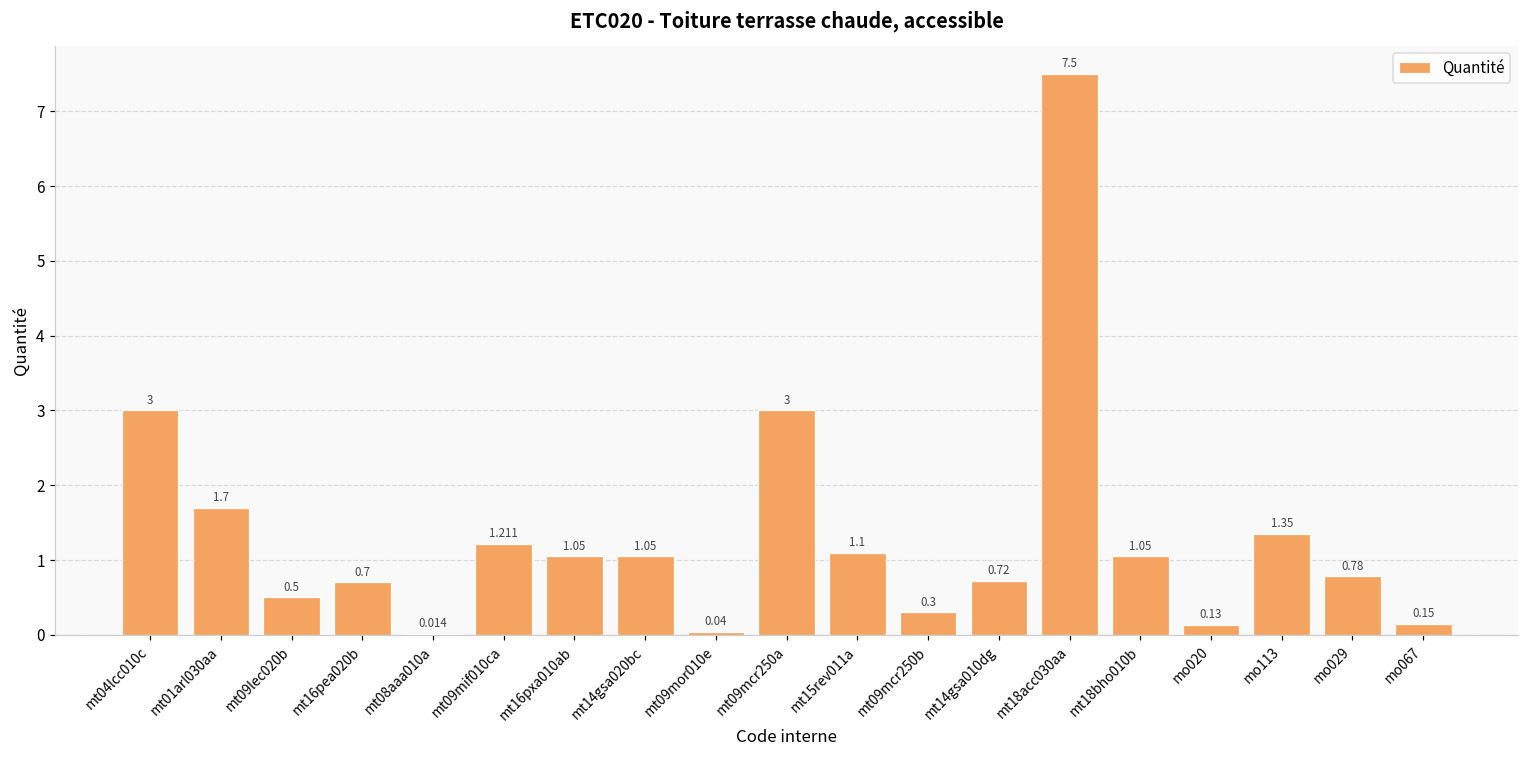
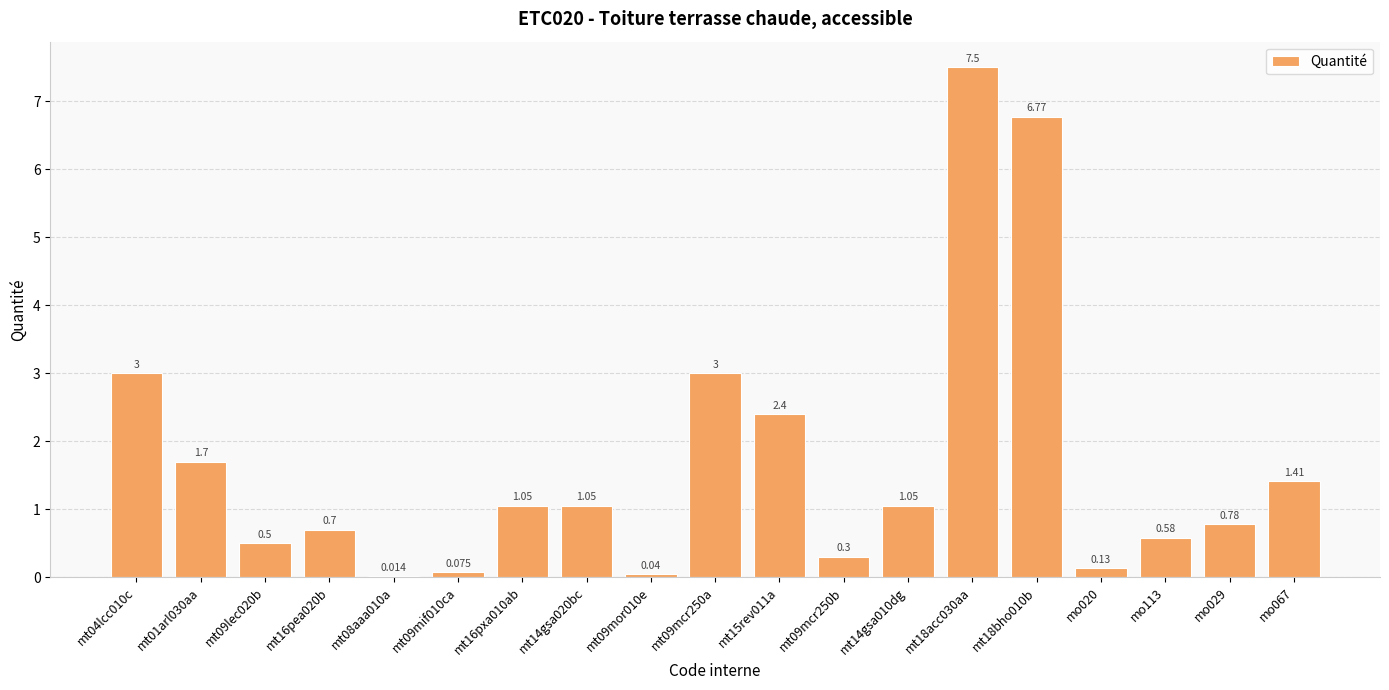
mt09mif010ca: 1.211 -> 0.075
mt15rev011a: 1.1 -> 2.4
mt14gsa010dg: 0.72 -> 1.05
mt18bho010b: 1.05 -> 6.77
mo113: 1.35 -> 0.58
mo067: 0.15 -> 1.41
